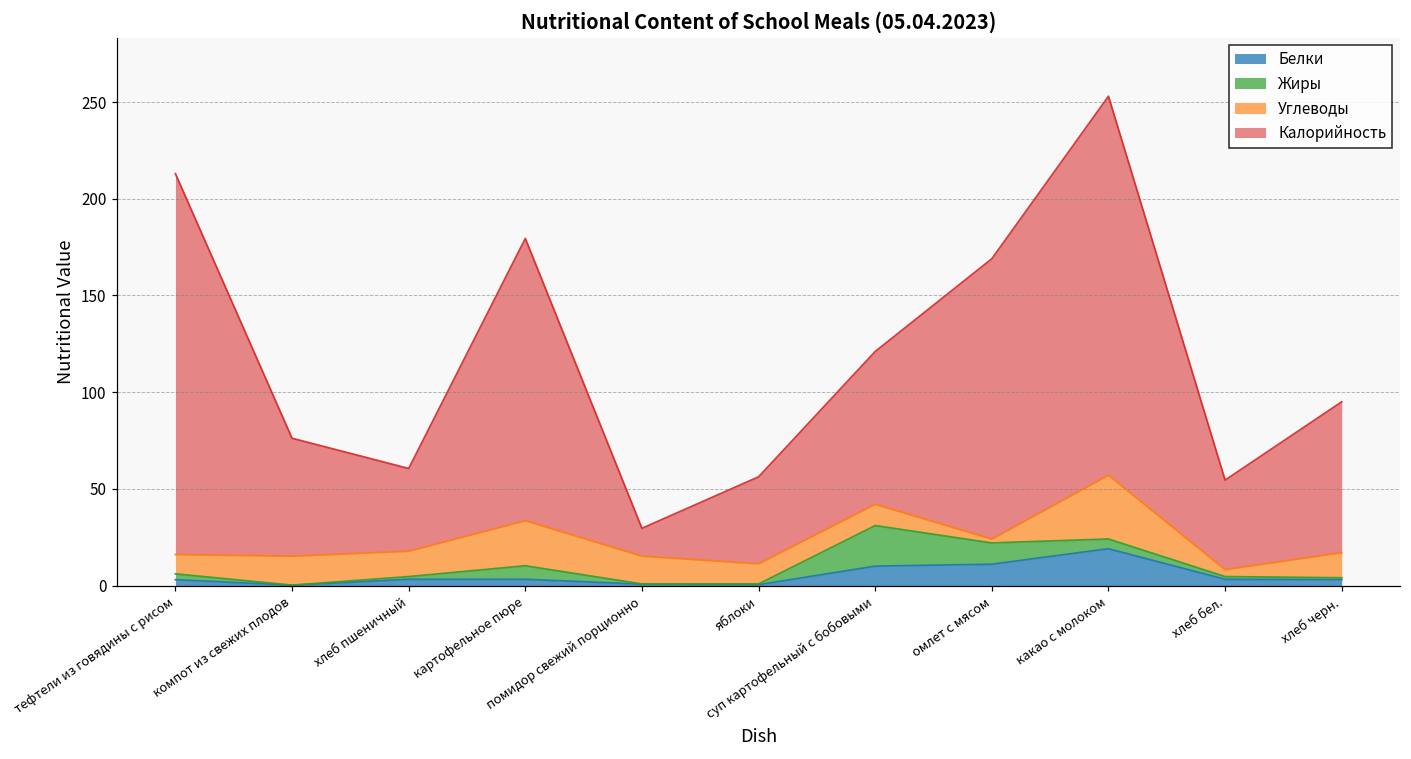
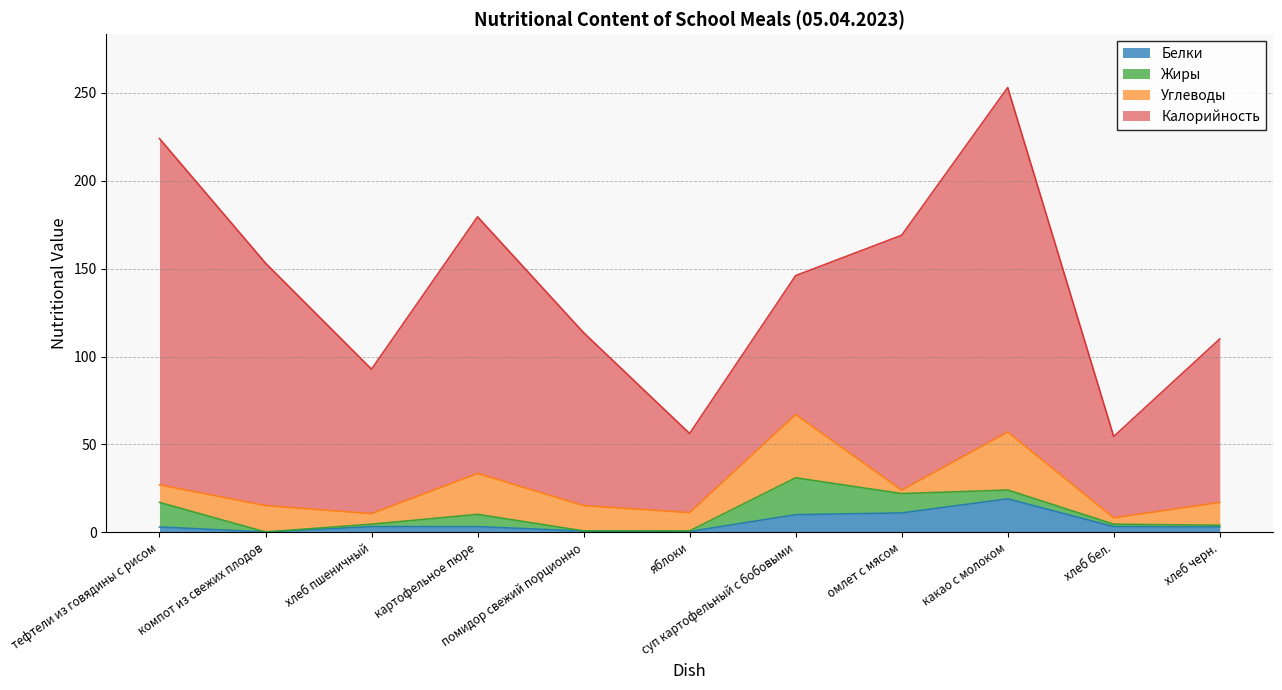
Жиры, тефтели из говядины с рисом: 3 -> 14
Калорийность, компот из свежих плодов: 61 -> 138
Углеводы, хлеб пшеничный: 13 -> 6
Калорийность, хлеб пшеничный: 43 -> 82
Калорийность, помидор свежий порционно: 14 -> 98
Углеводы, суп картофельный с бобовыми: 11 -> 36
Калорийность, хлеб черн.: 78 -> 93
